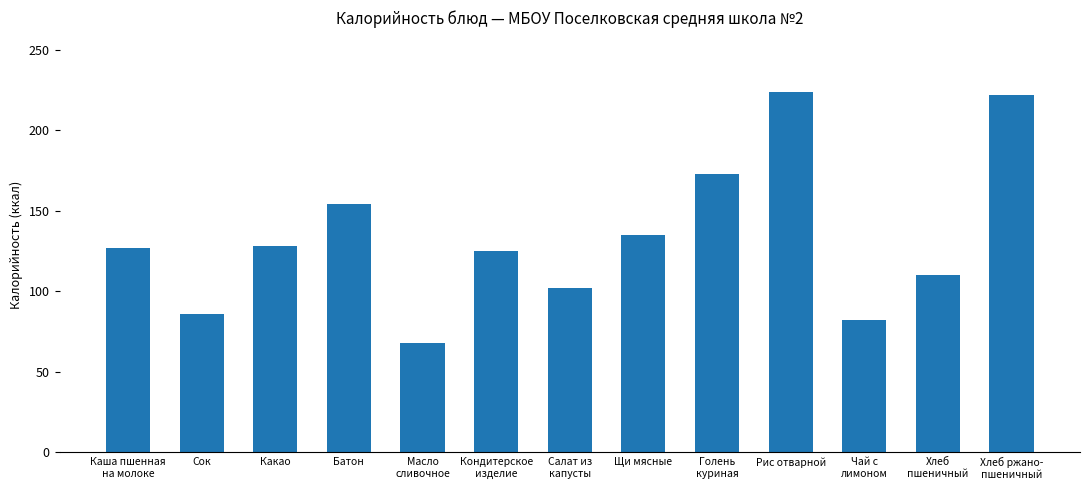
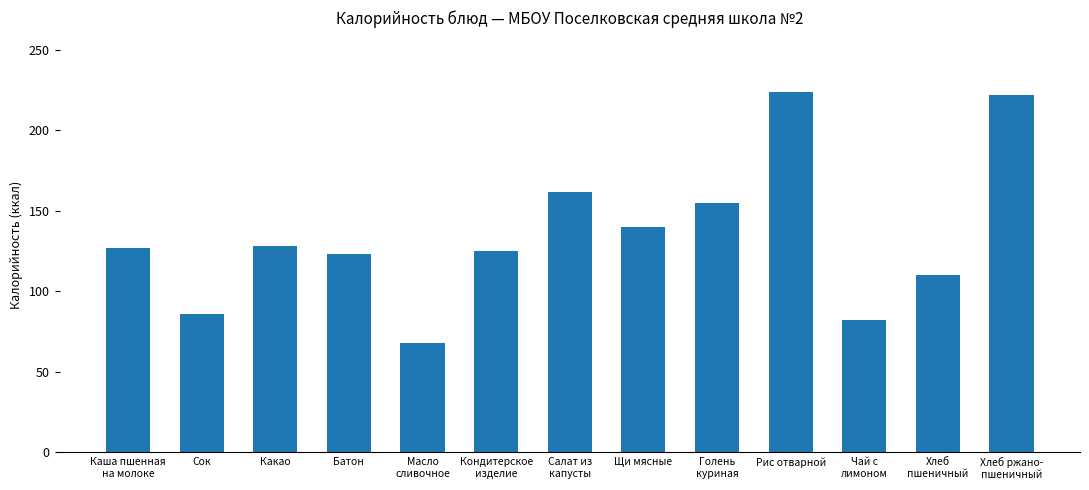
Батон: 154 -> 123
Салат из капусты: 102 -> 162
Щи мясные: 135 -> 140
Голень куриная: 173 -> 155
